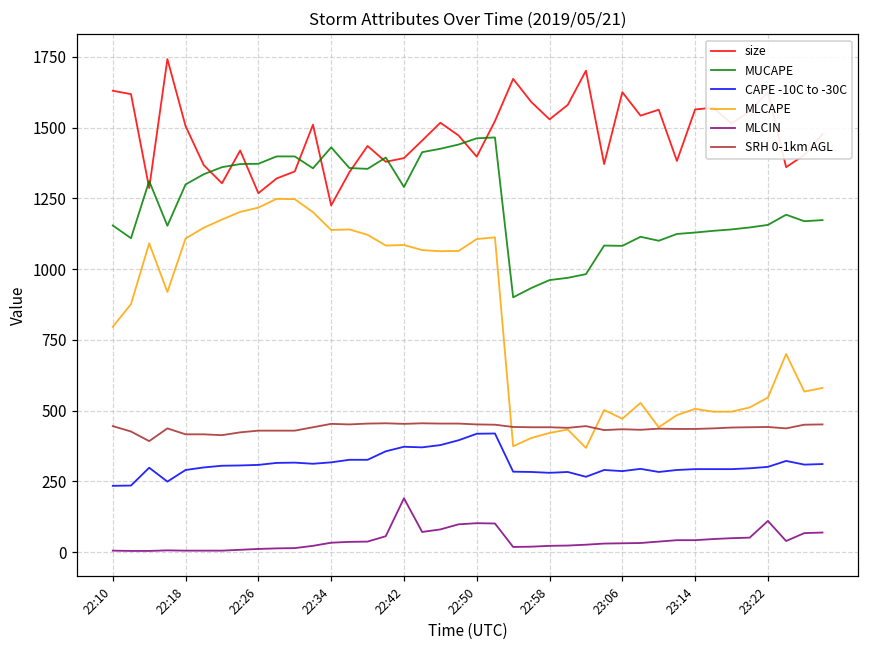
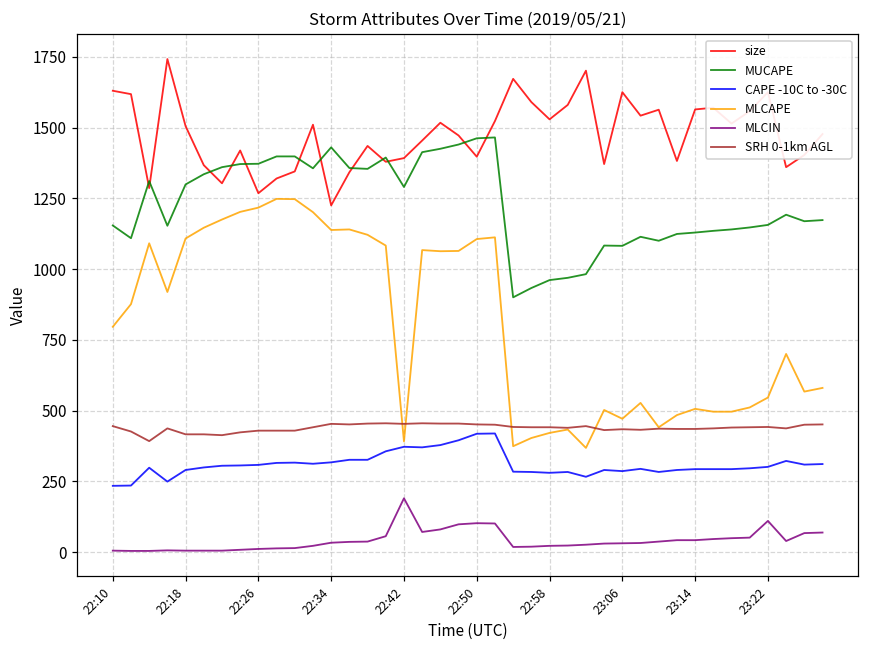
MLCAPE, 22:42: 1090 -> 390
